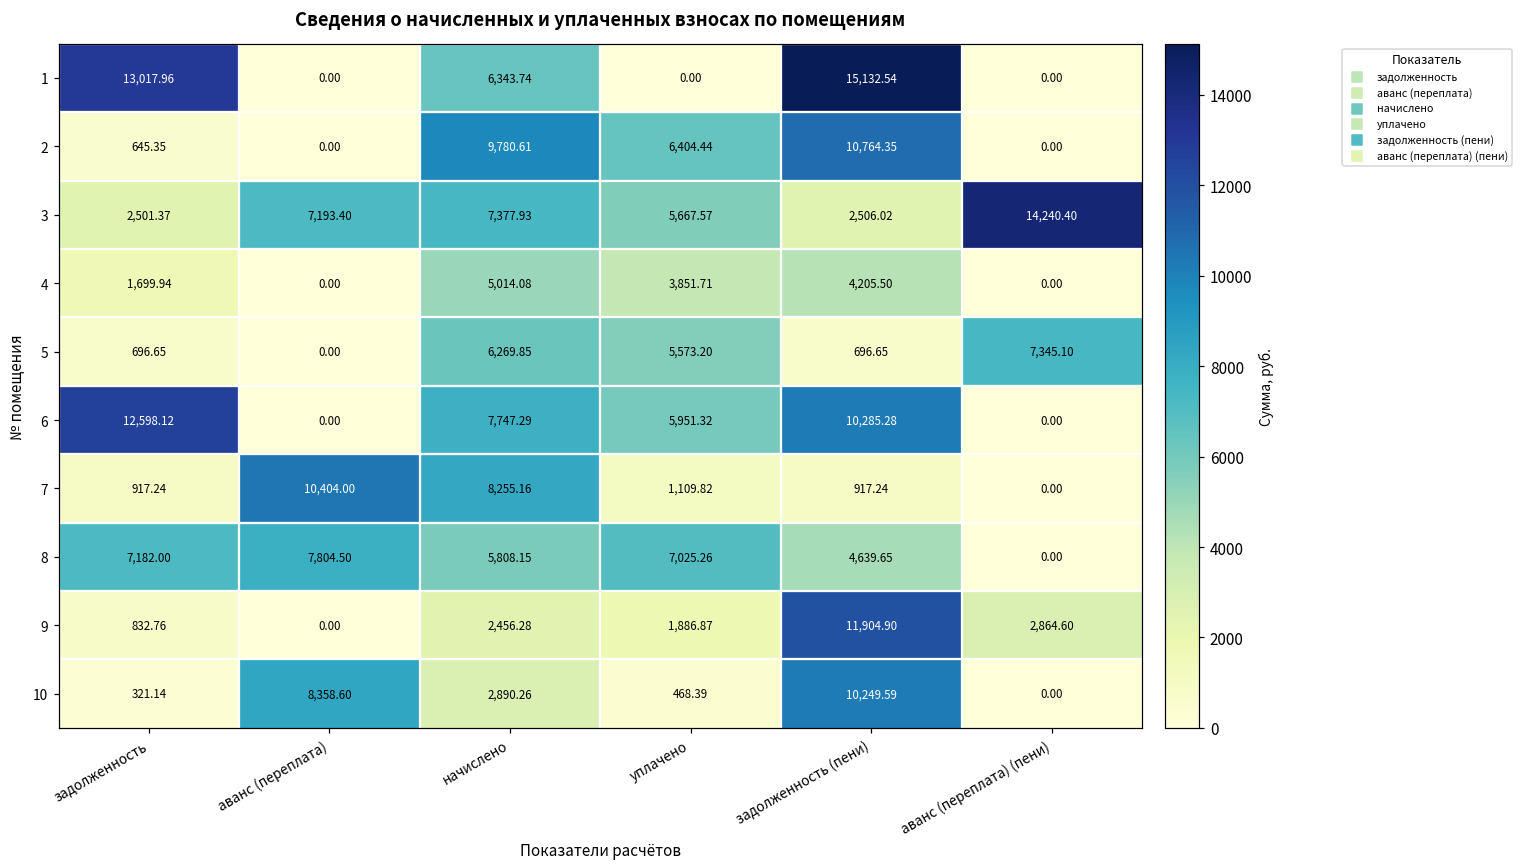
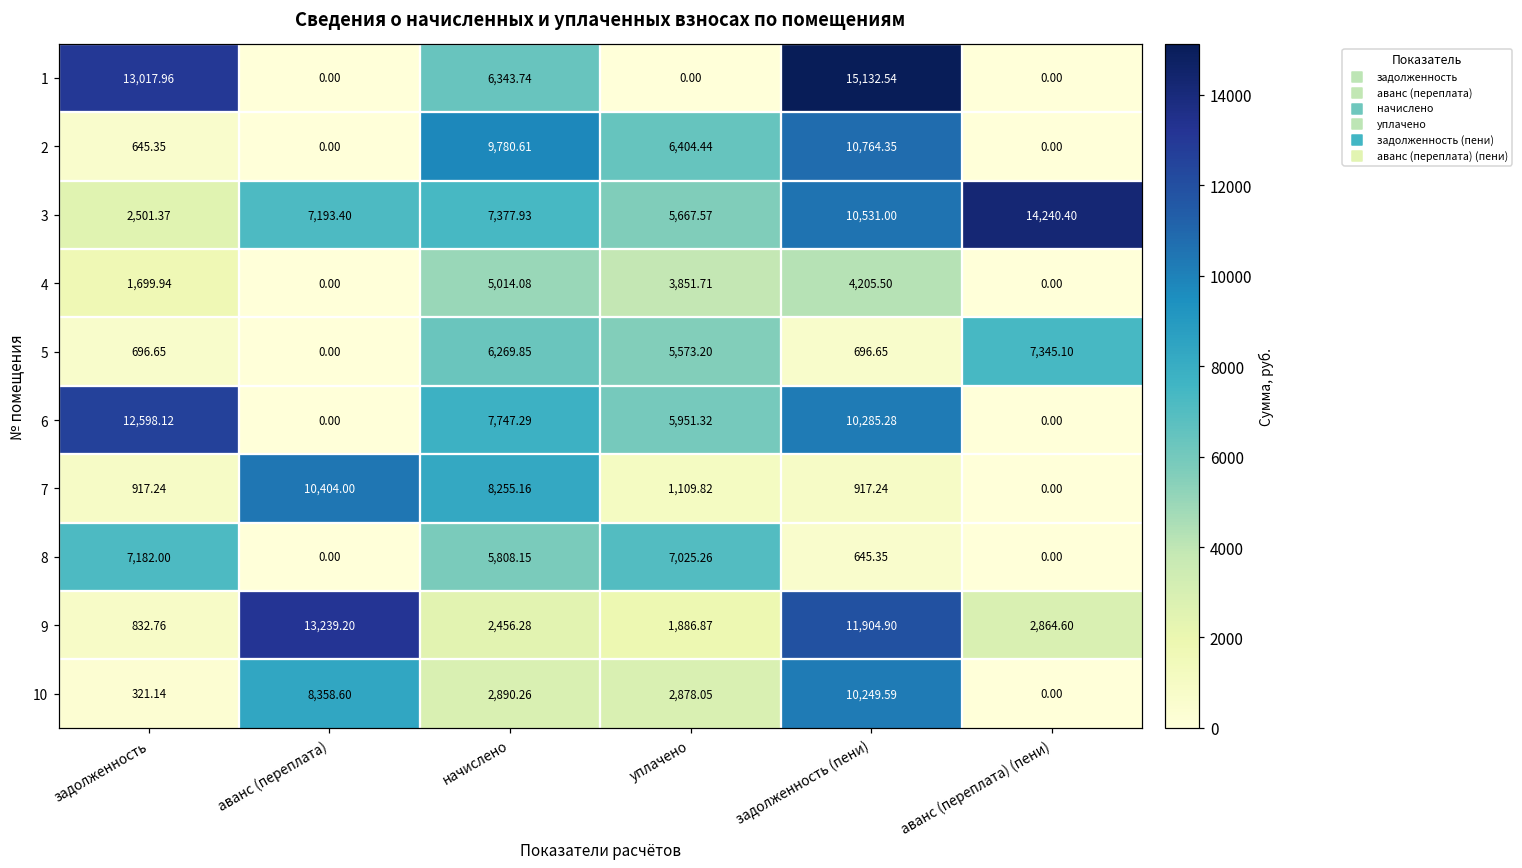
3, задолженность (пени): 2,506.02 -> 10,531.00
8, аванс (переплата): 7,804.50 -> 0.00
8, задолженность (пени): 4,639.65 -> 645.35
9, аванс (переплата): 0.00 -> 13,239.20
10, уплачено: 468.39 -> 2,878.05
